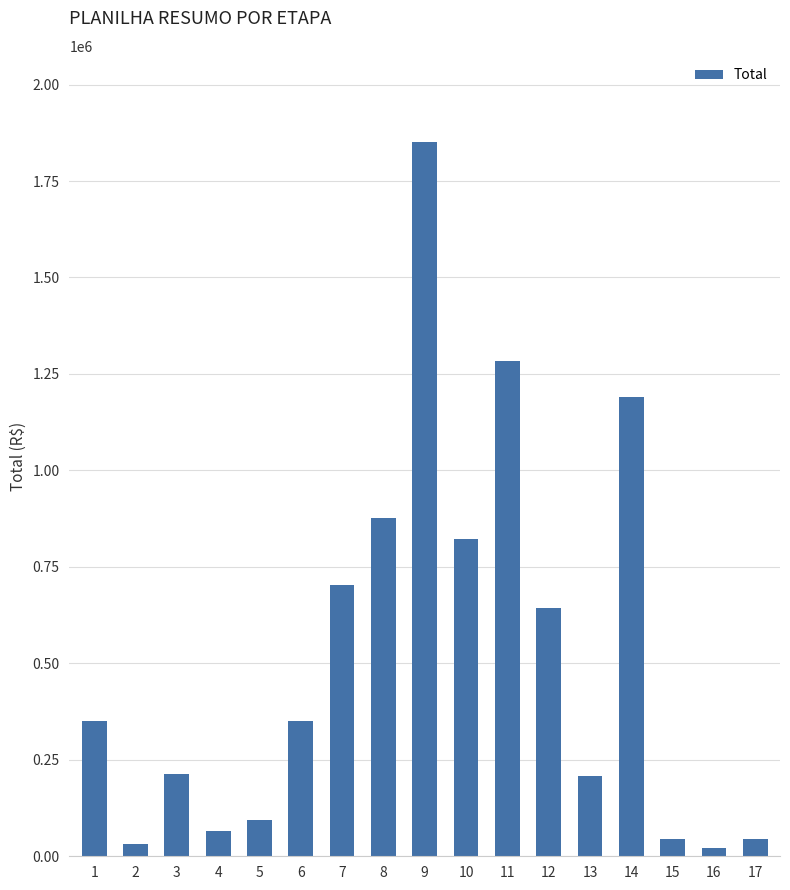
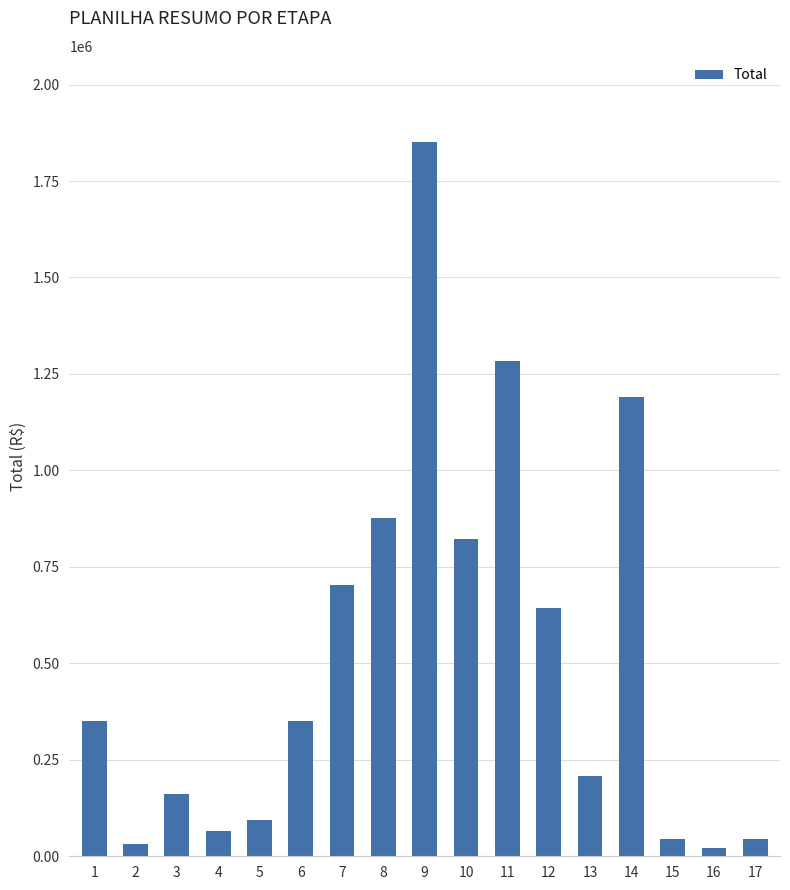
3: 210000 -> 160000
